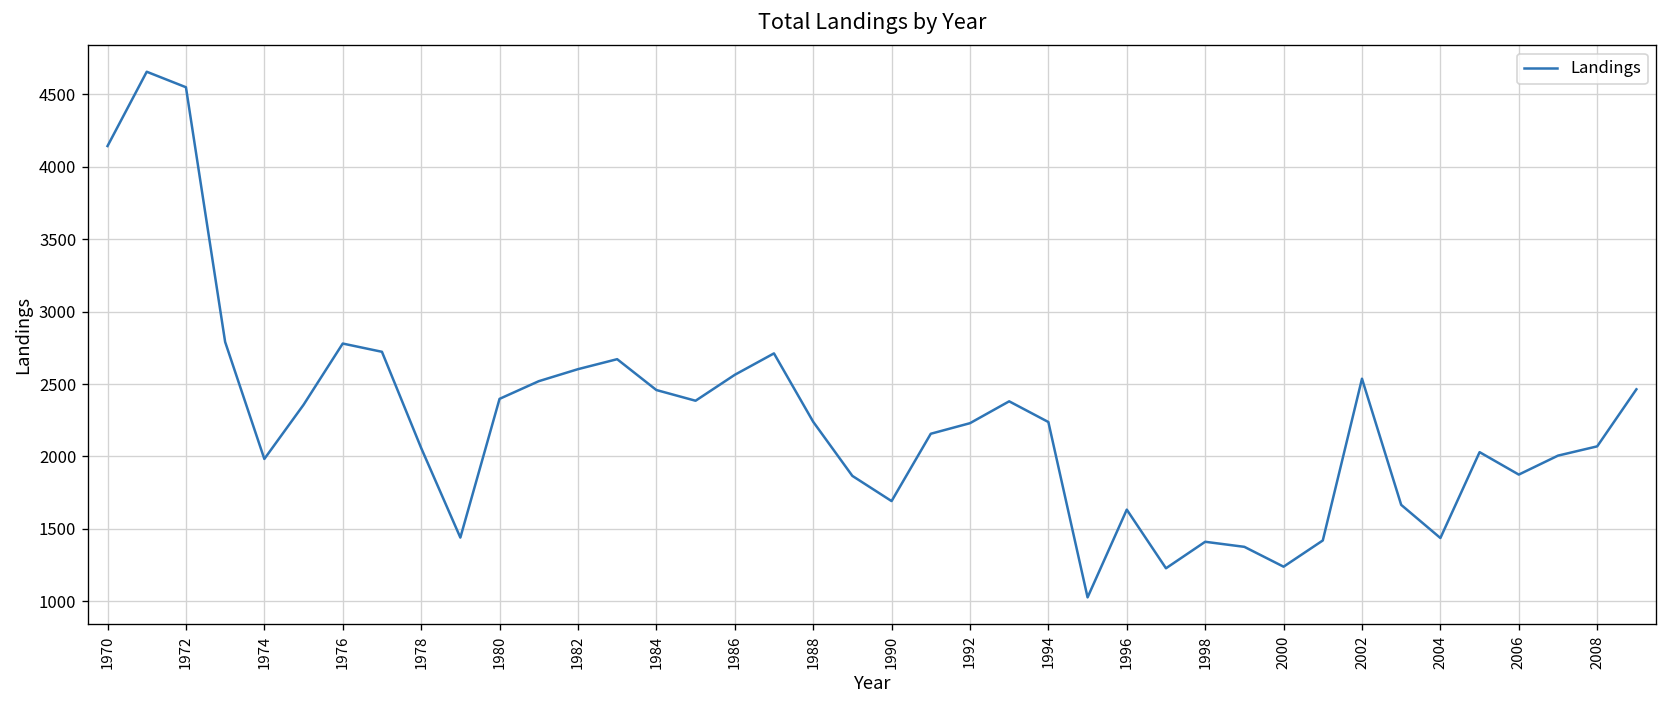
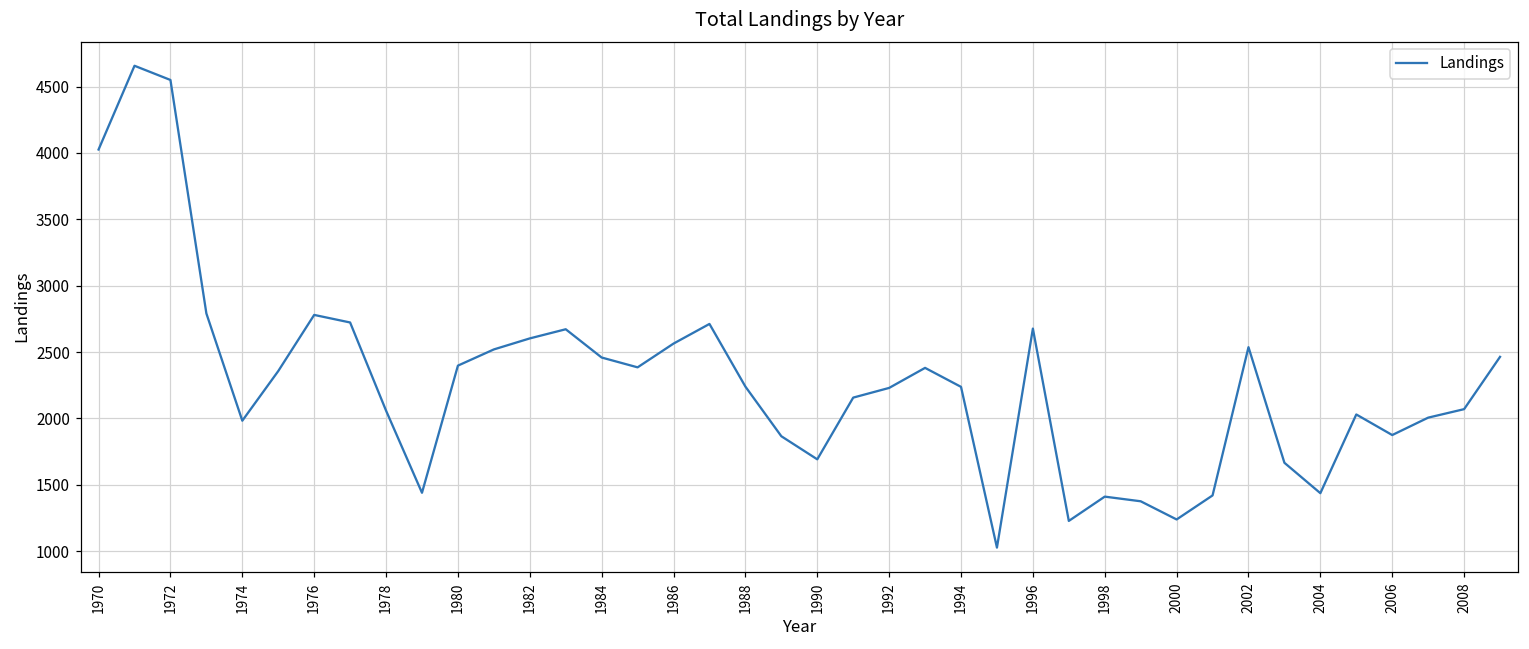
1970: 4140 -> 4030
1996: 1630 -> 2680
